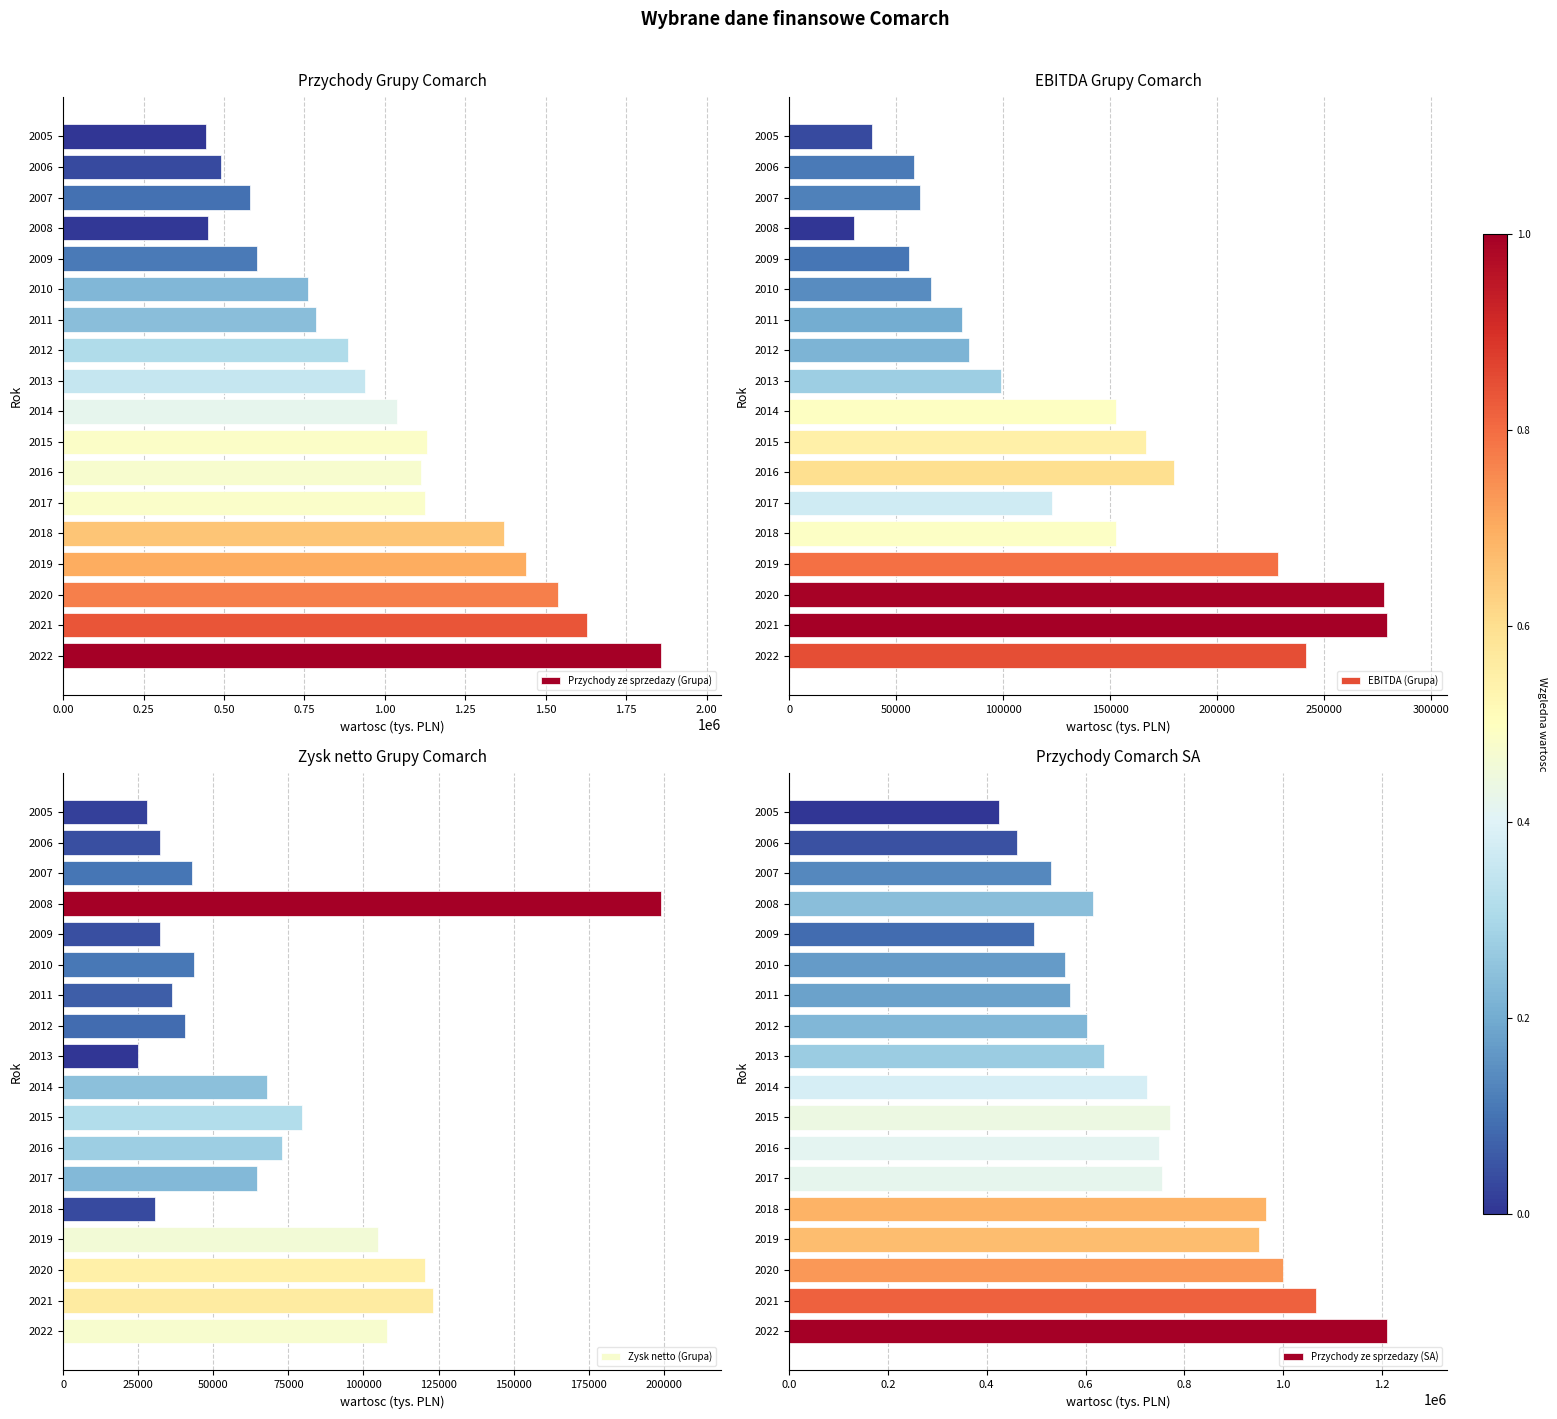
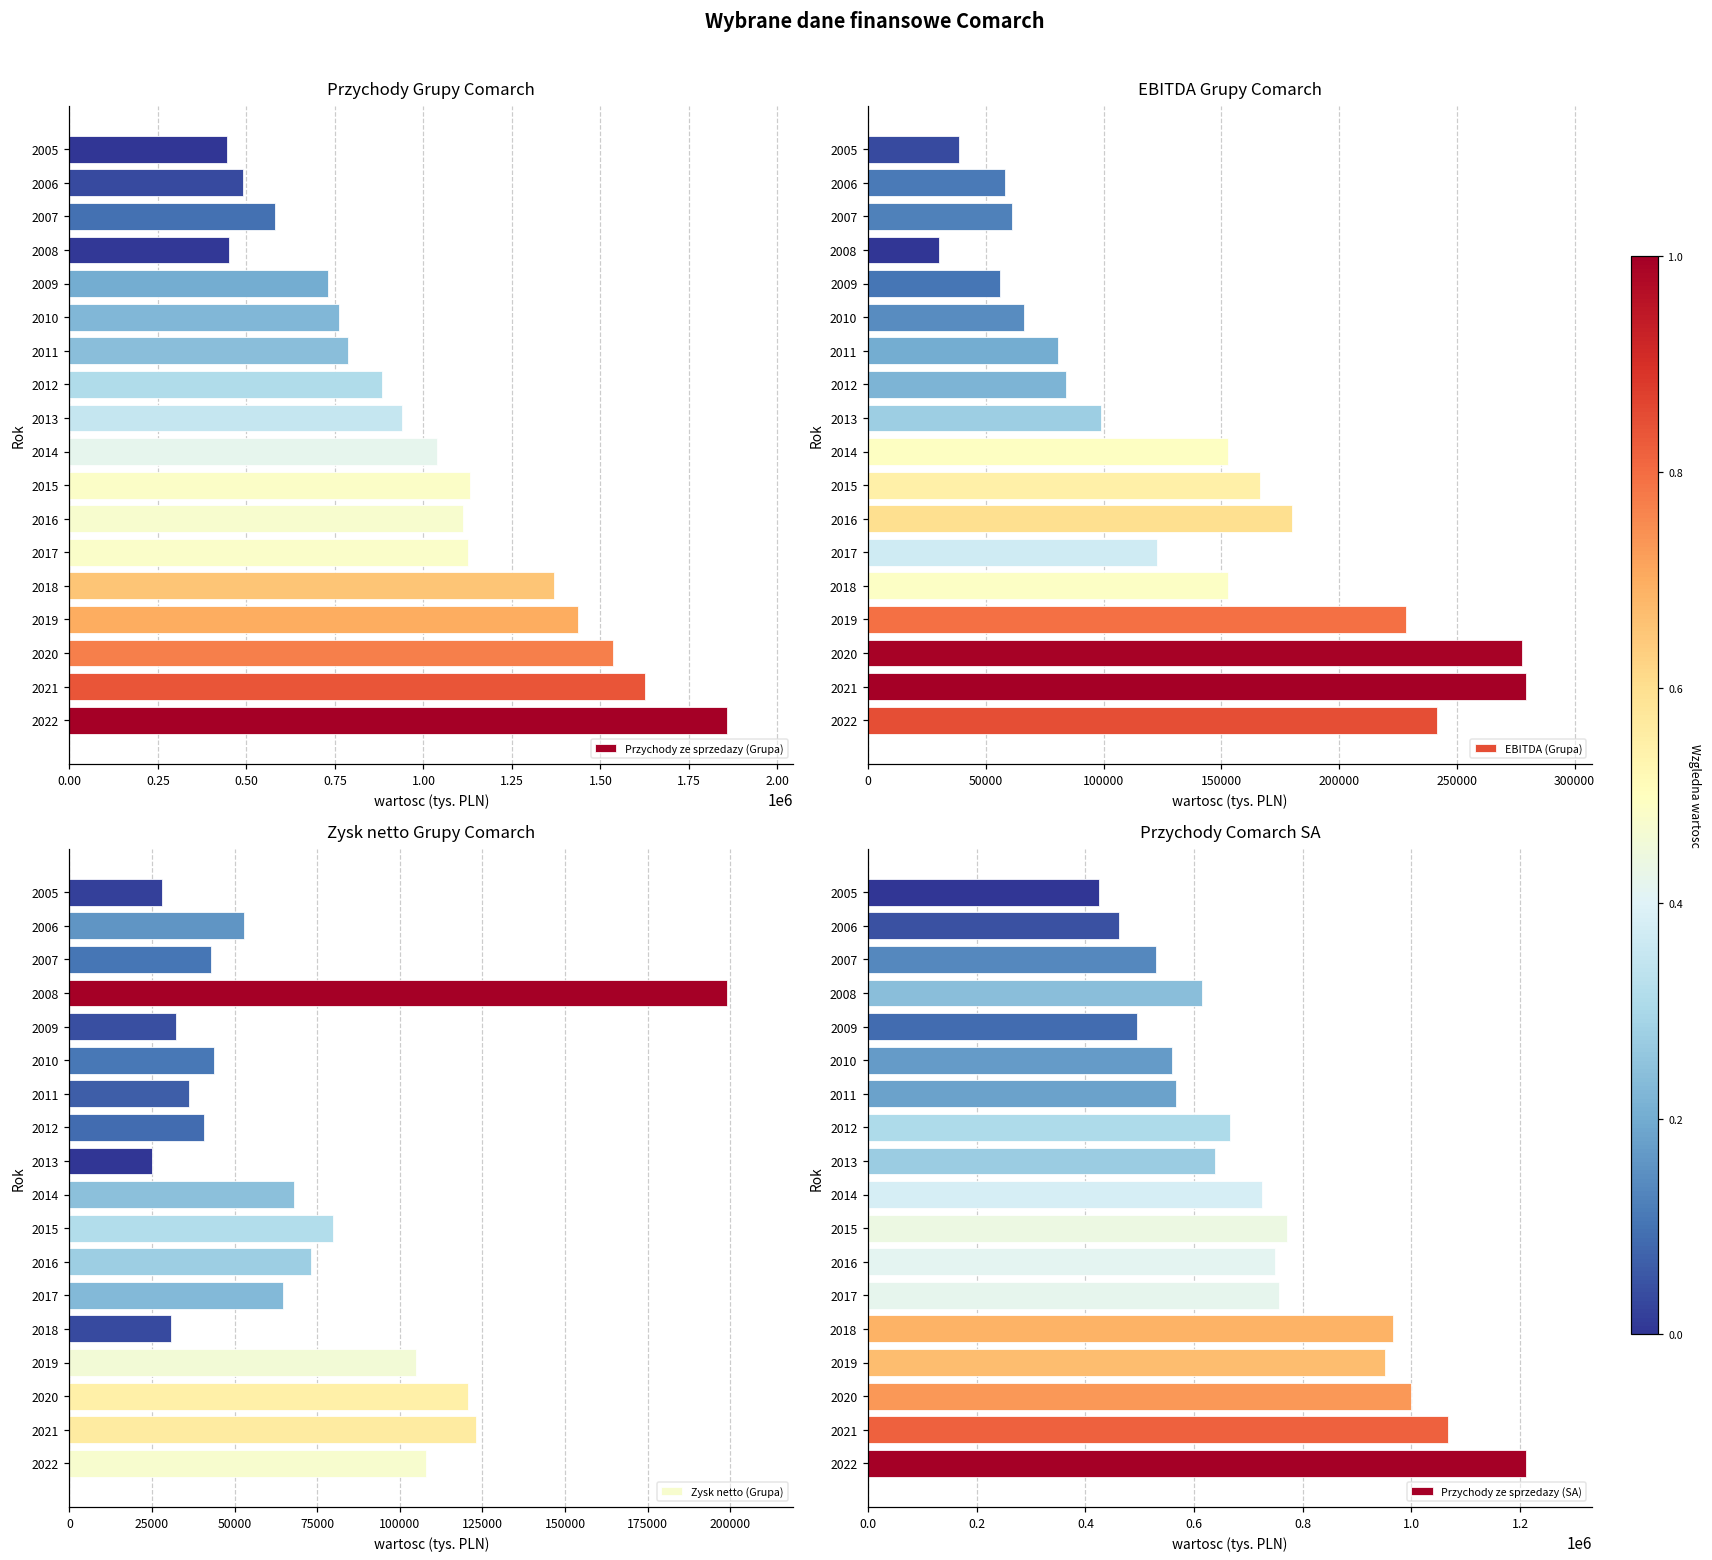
Przychody Grupy Comarch, 2009: 600000 -> 730000
Zysk netto Grupy Comarch, 2006: 32000 -> 53000
Przychody Comarch SA, 2012: 600000 -> 670000
